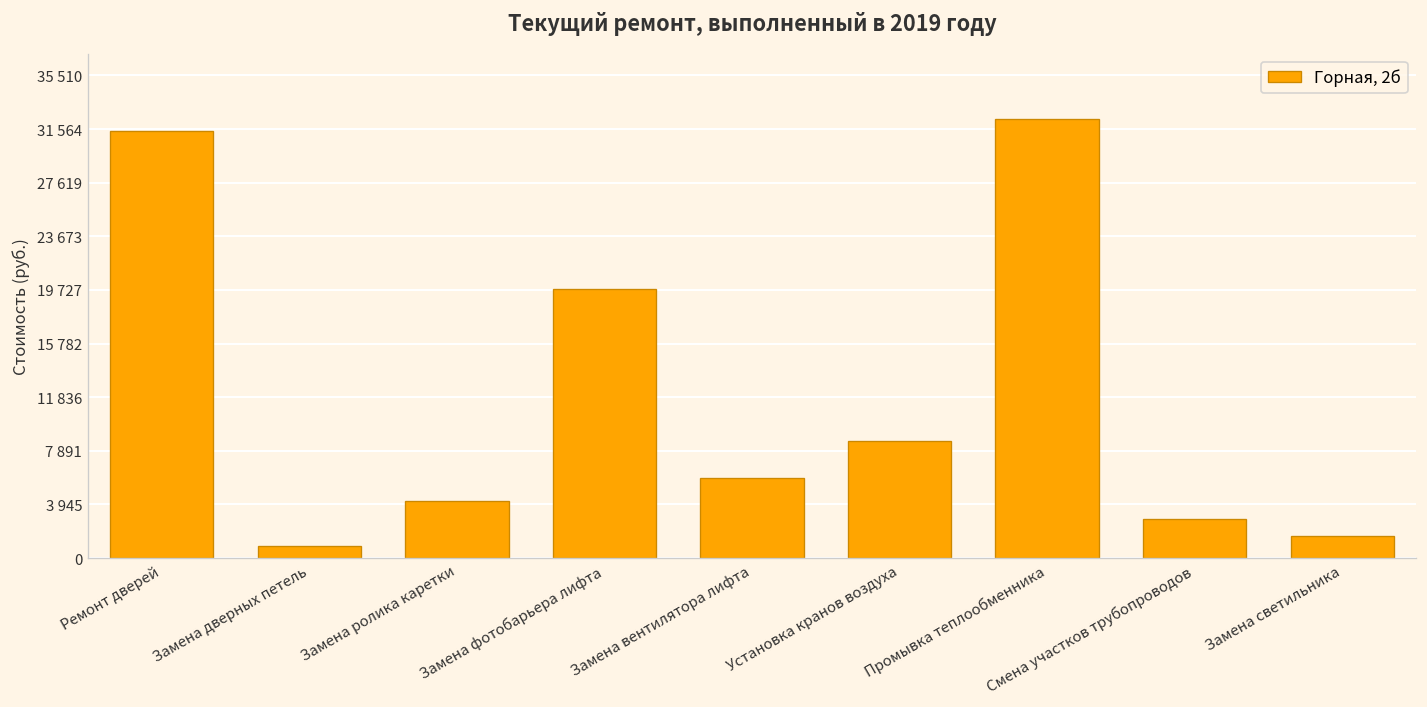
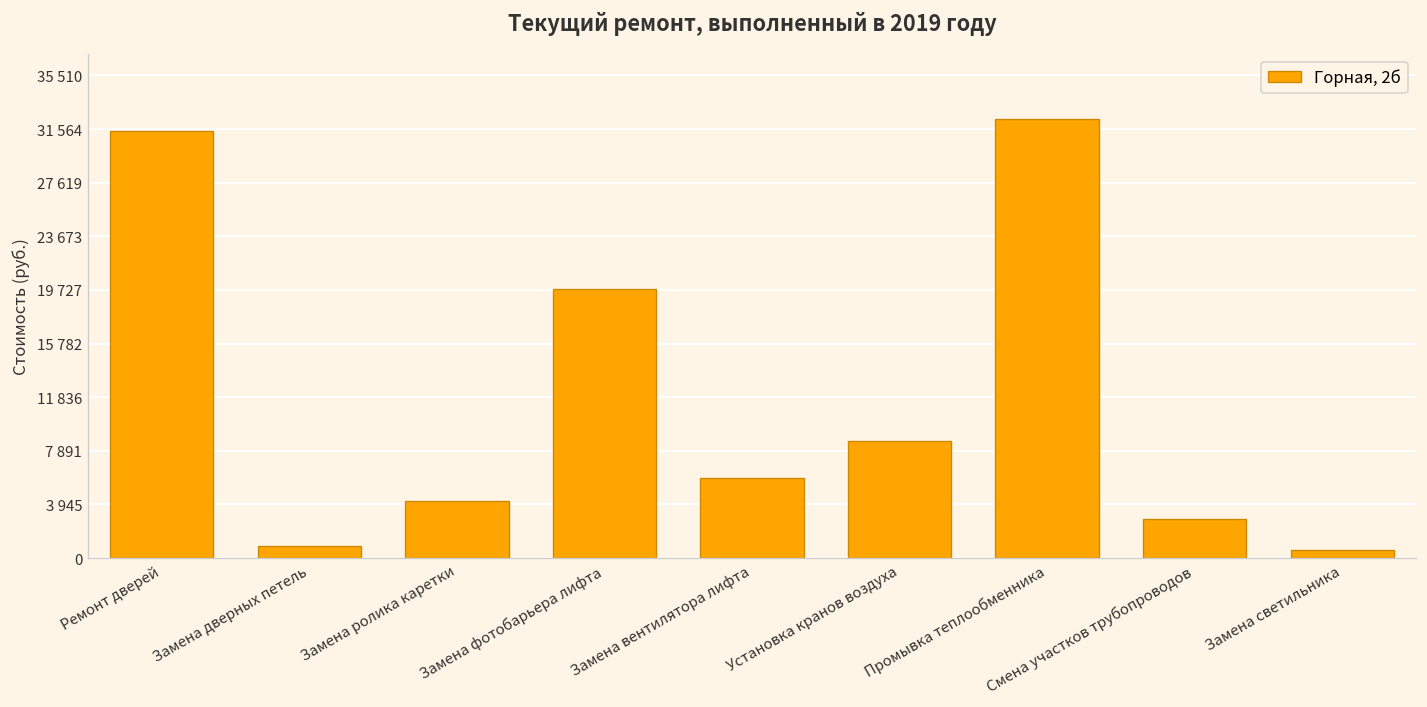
Замена светильника: 1600 -> 600
